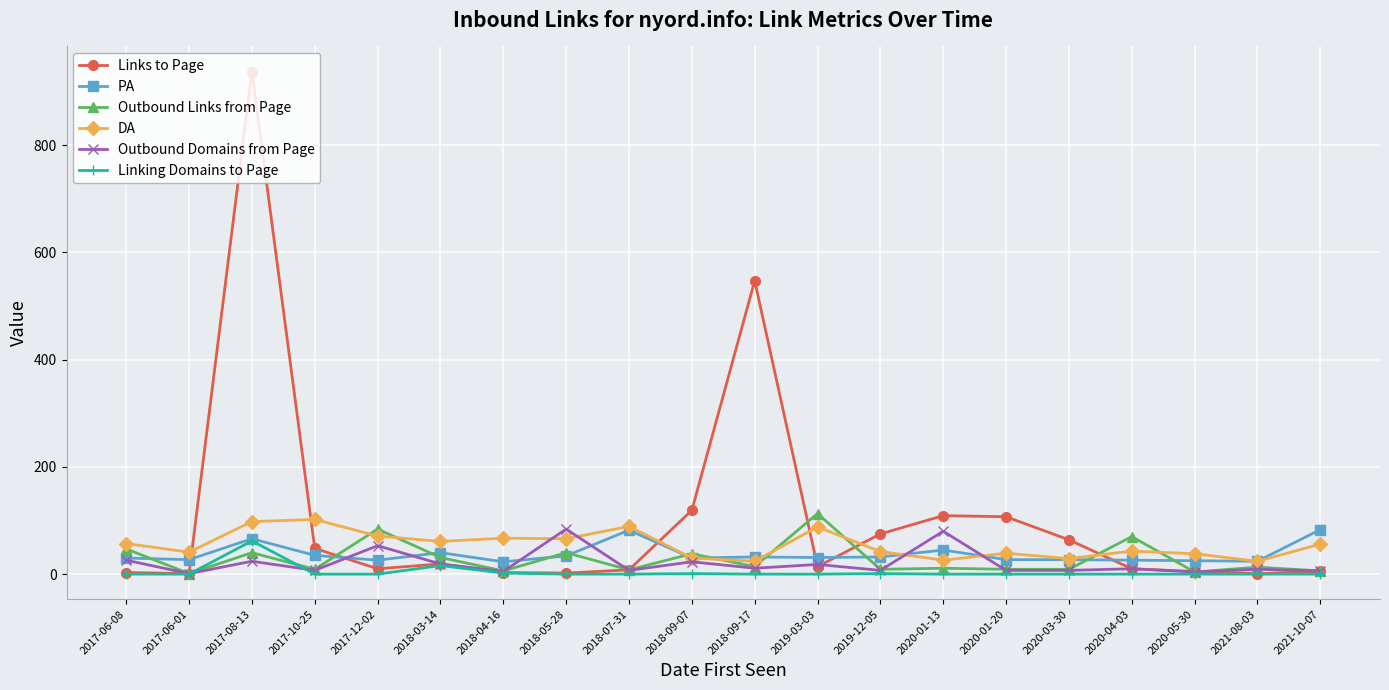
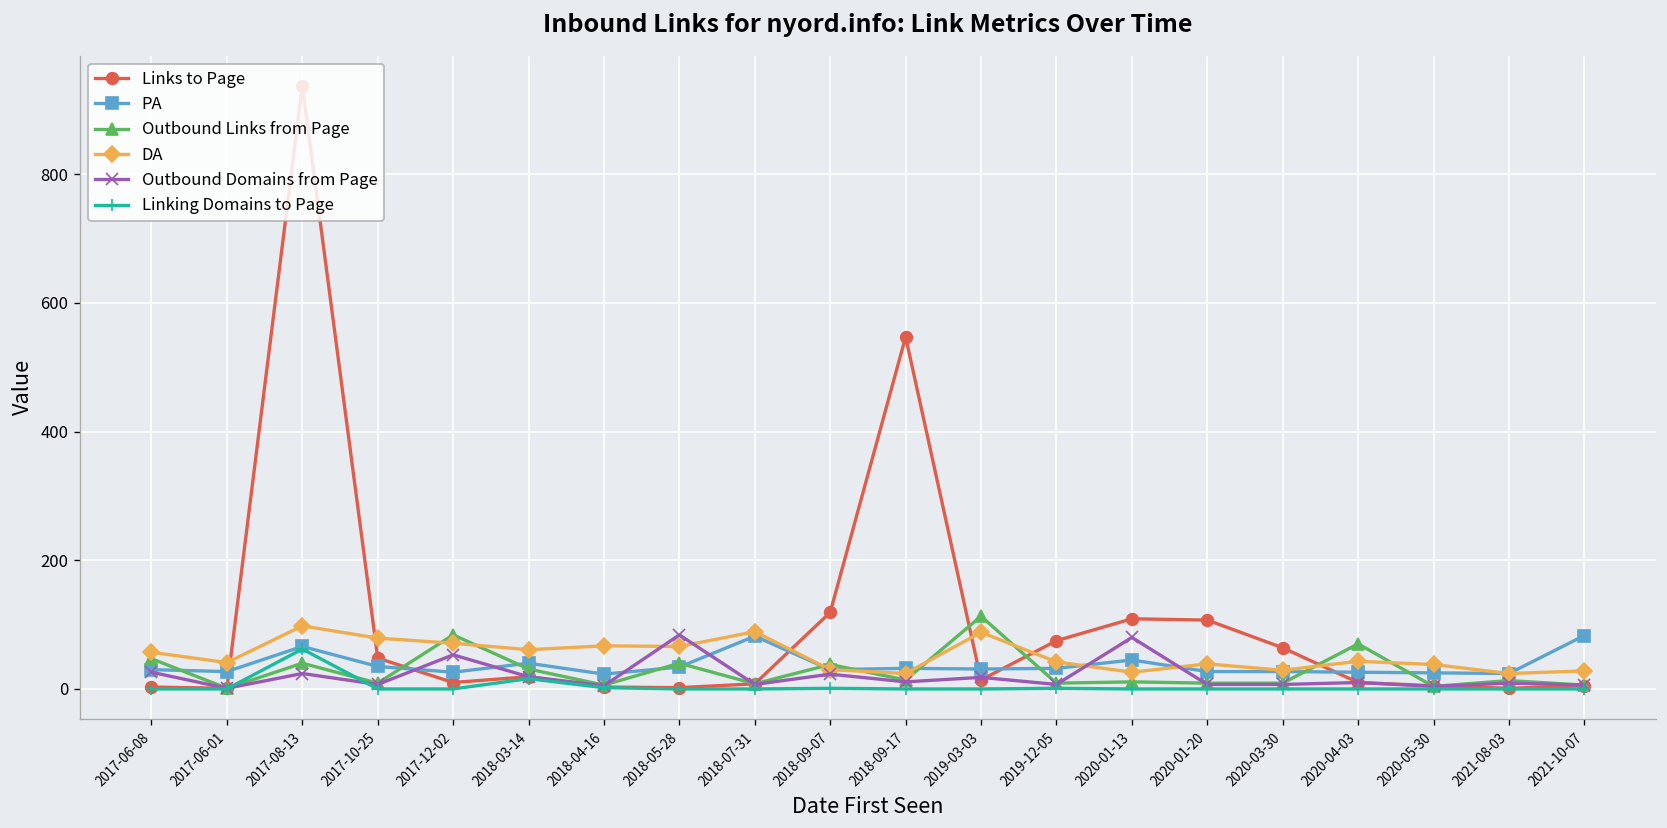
DA, 2017-10-25: 100 -> 80
DA, 2021-10-07: 60 -> 30
